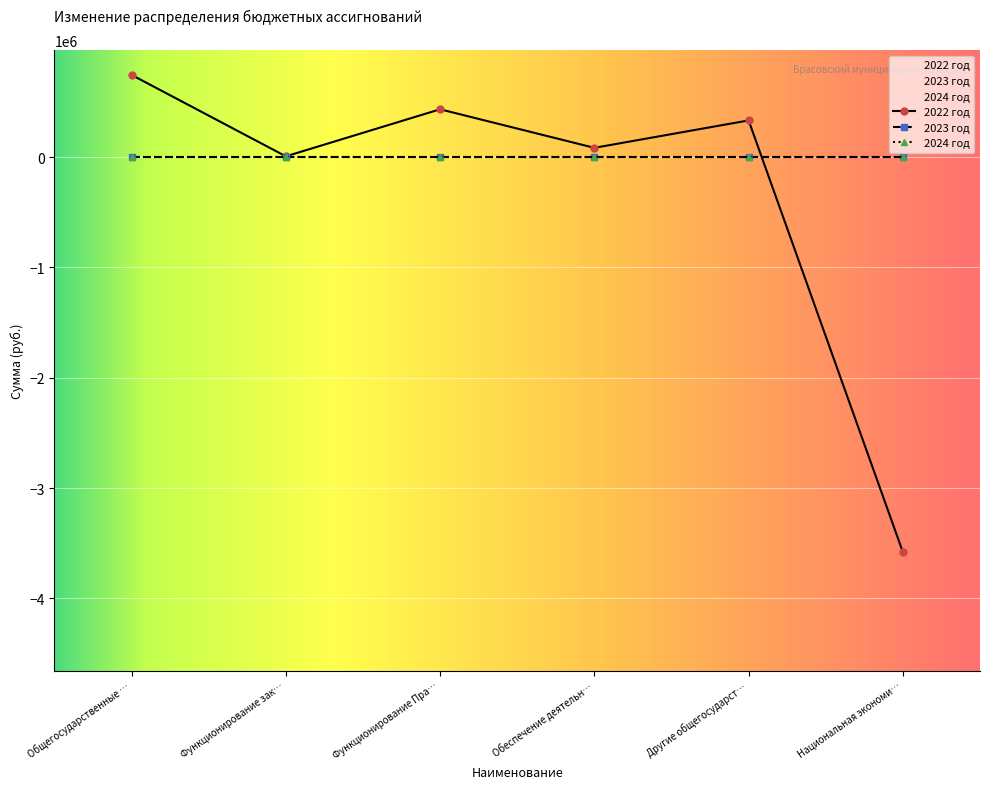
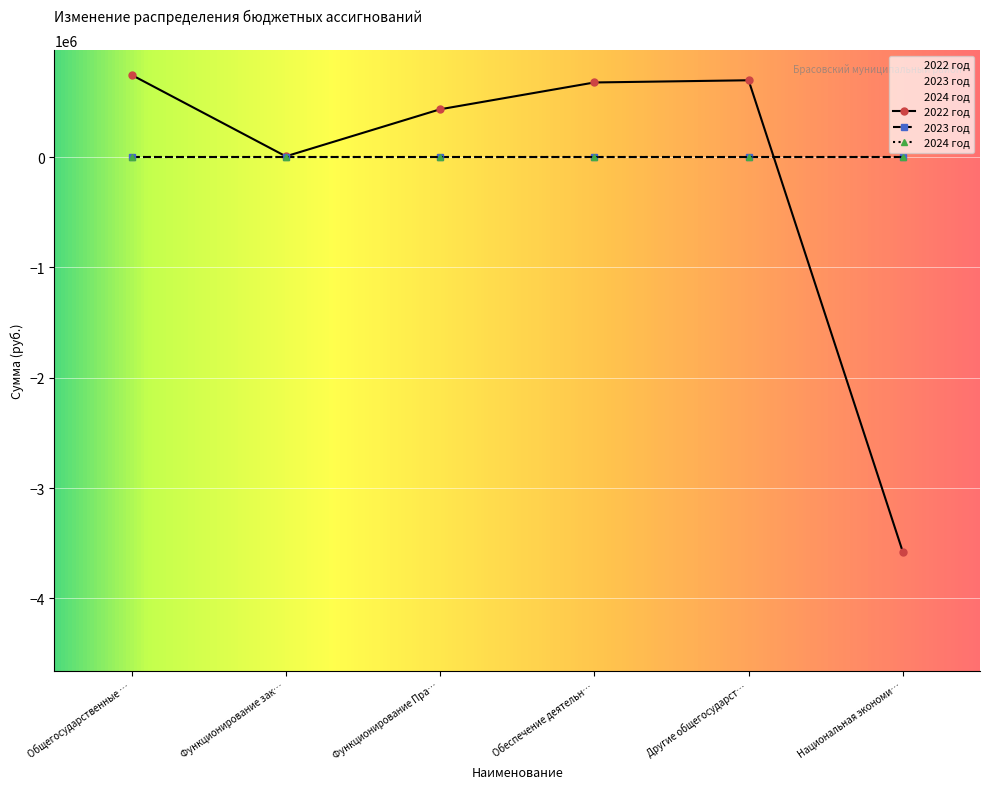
2022 год, Обеспечение деятельн…: 80000 -> 680000
2022 год, Другие общегосударст…: 330000 -> 700000
